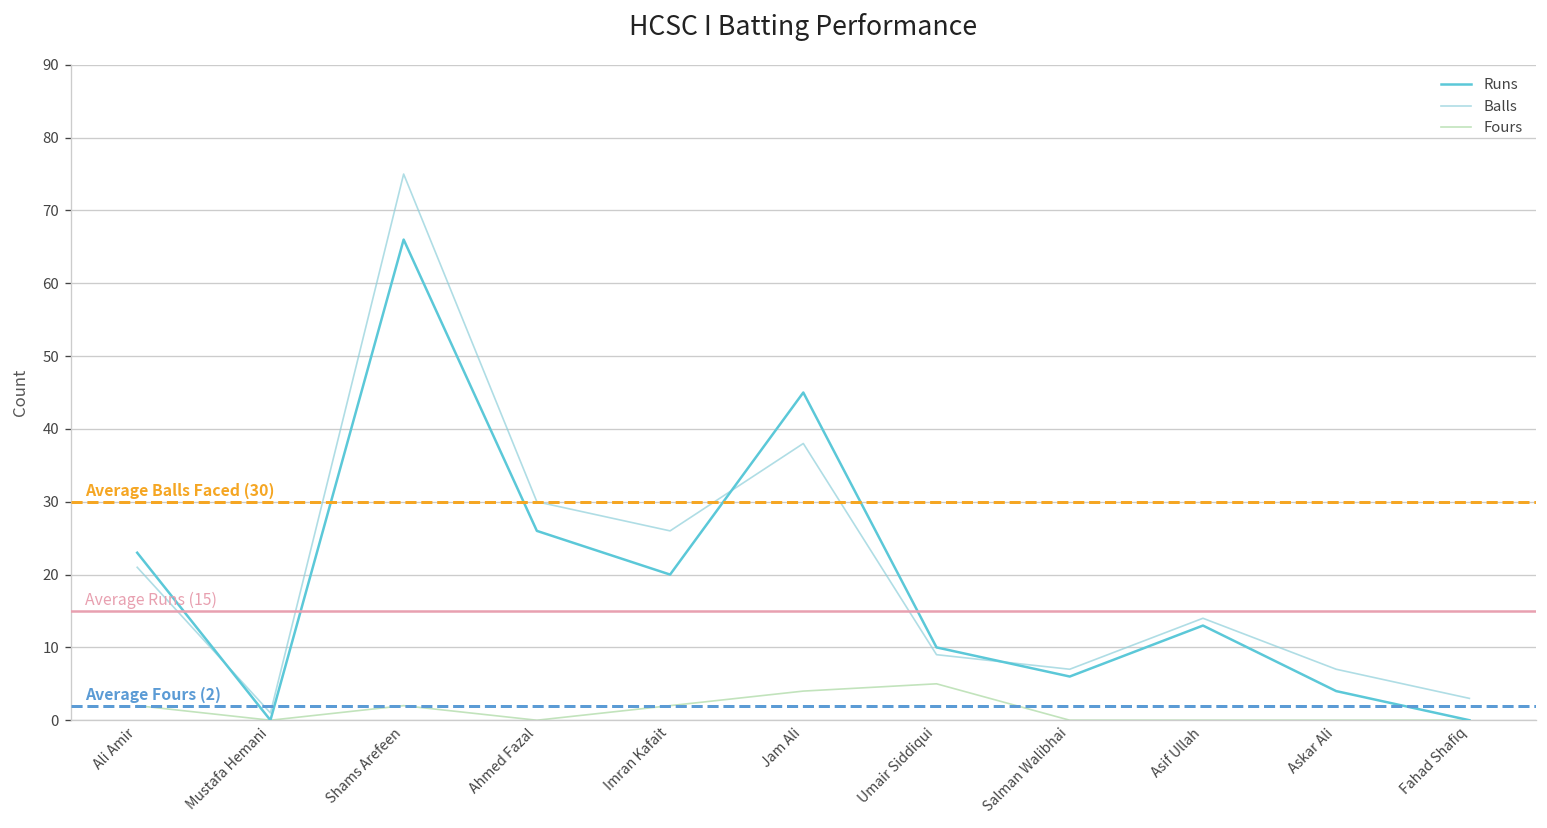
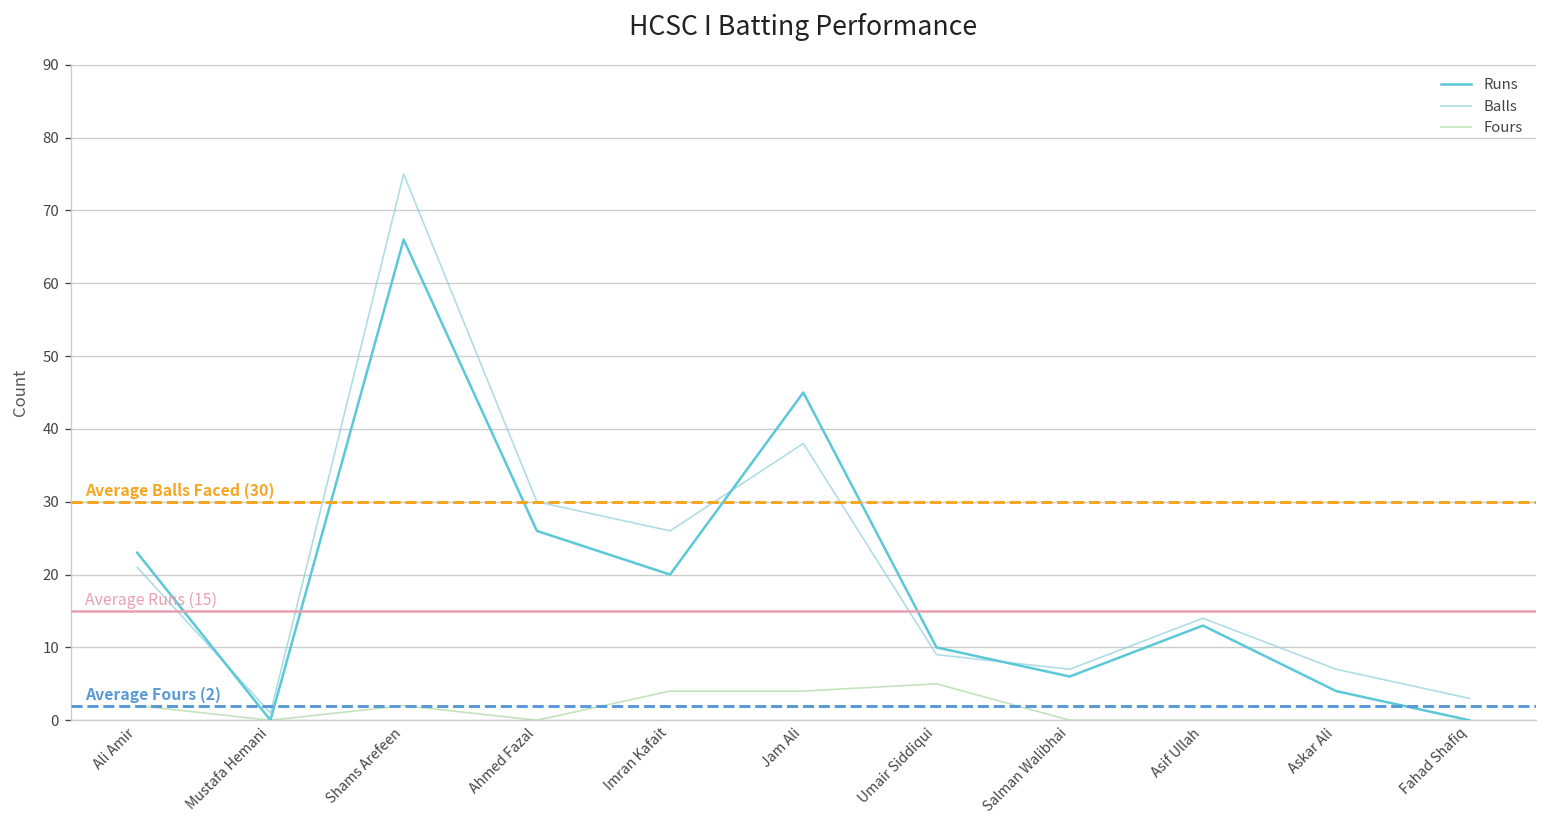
Fours, Imran Kafait: 2 -> 4
